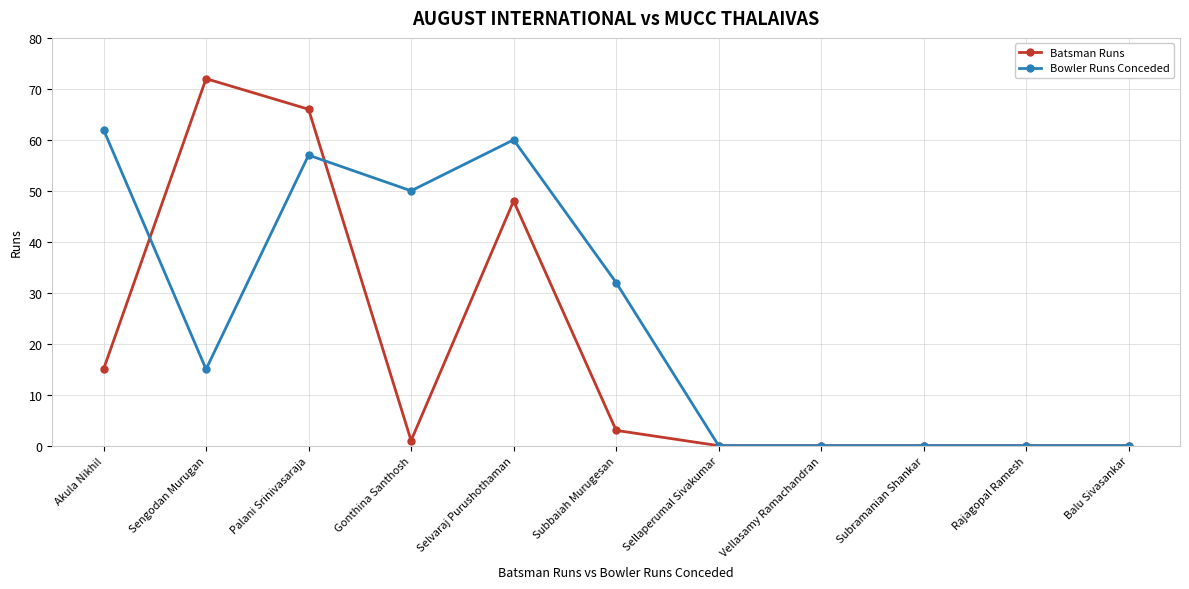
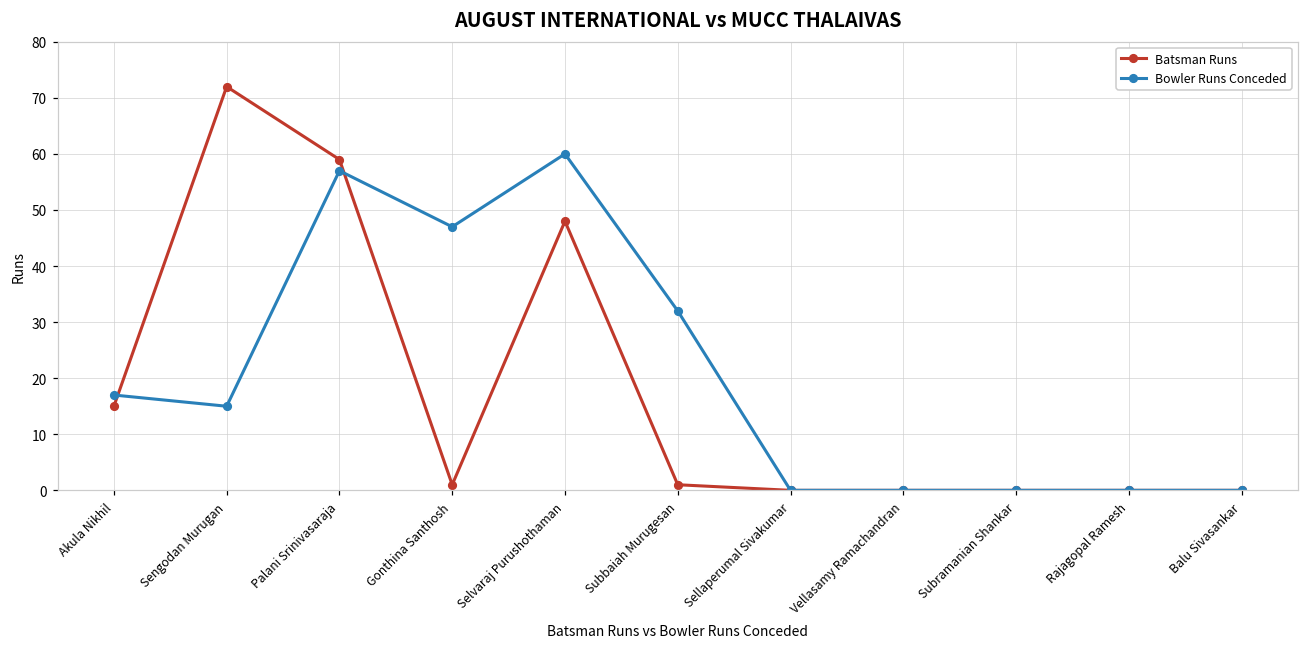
Bowler Runs Conceded, Akula Nikhil: 62 -> 17
Batsman Runs, Palani Srinivasaraja: 66 -> 59
Bowler Runs Conceded, Gonthina Santhosh: 50 -> 47
Batsman Runs, Subbaiah Murugesan: 3 -> 1
